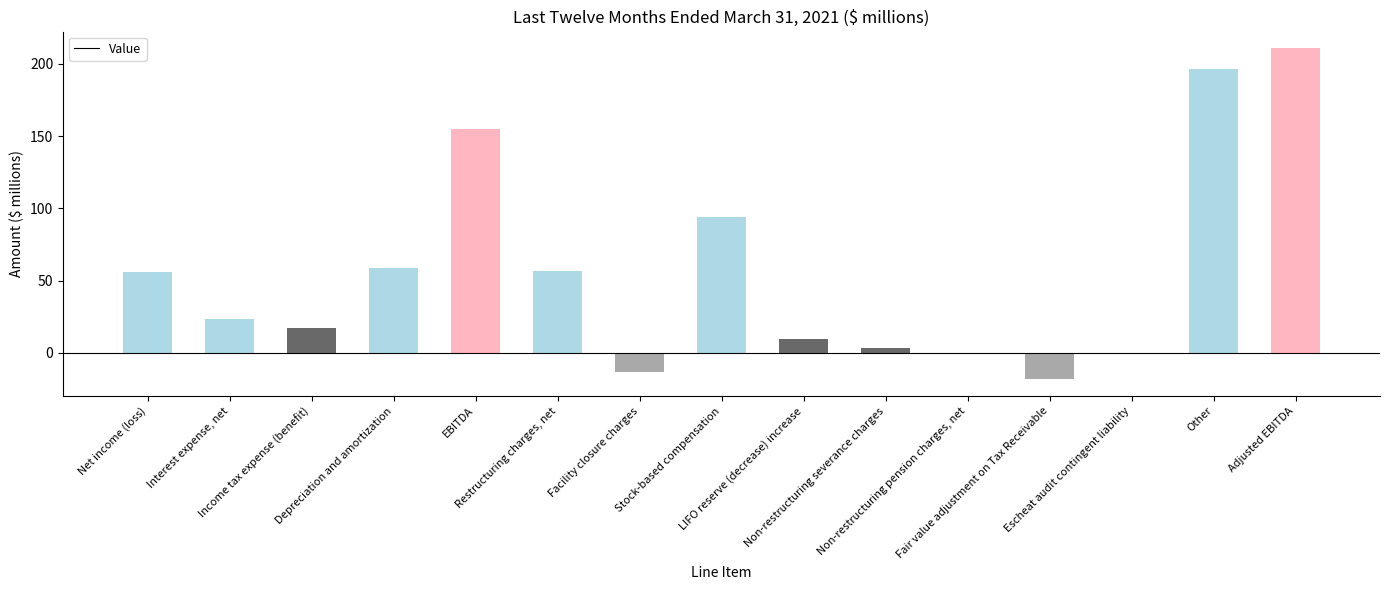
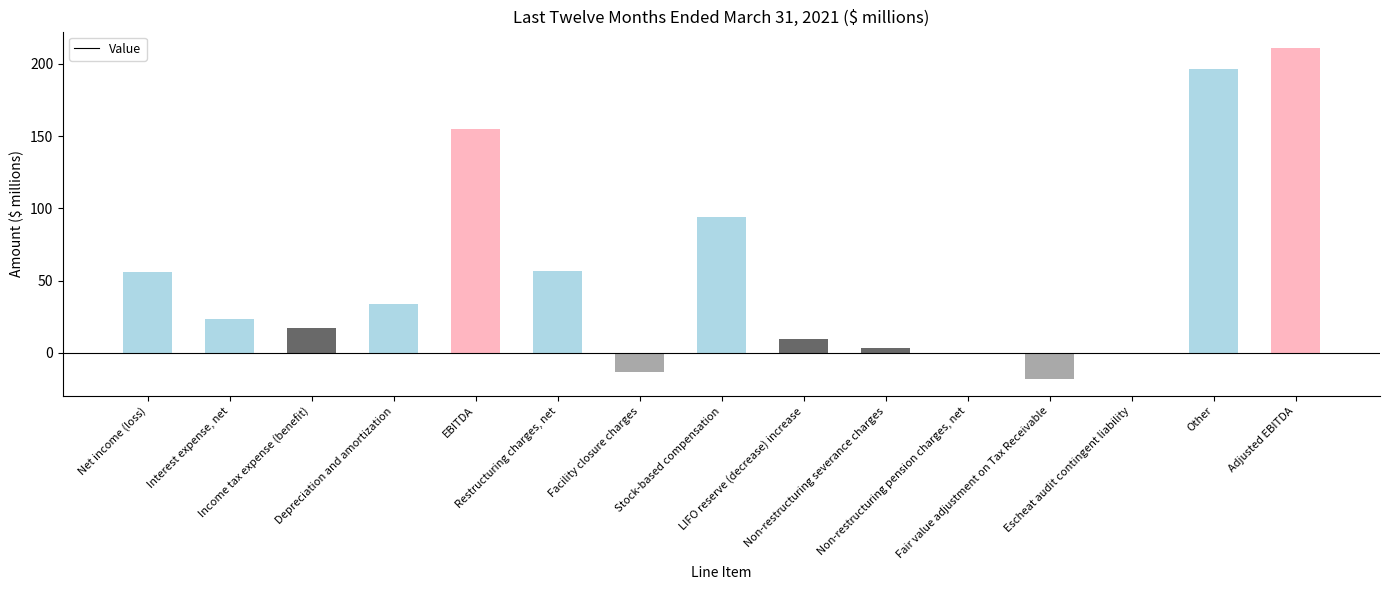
Depreciation and amortization: 58 -> 34
